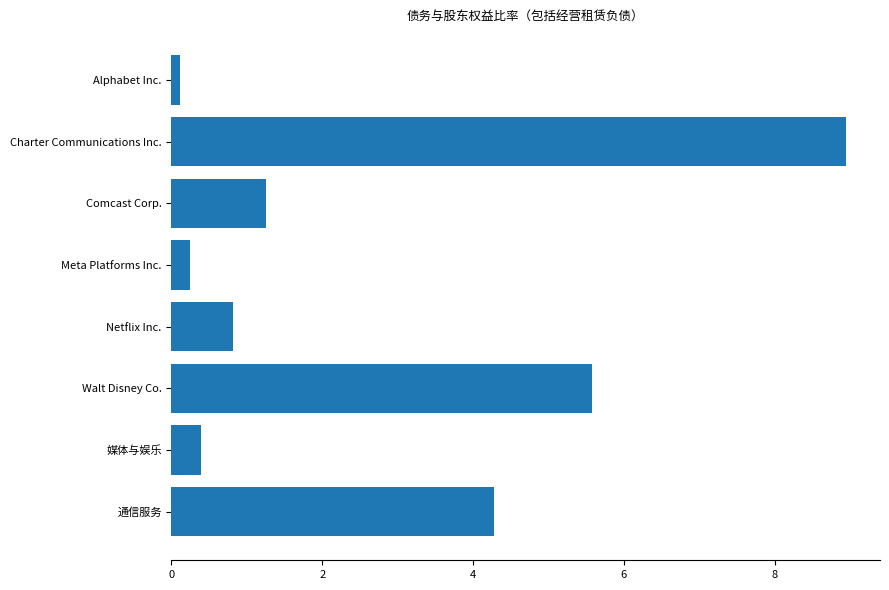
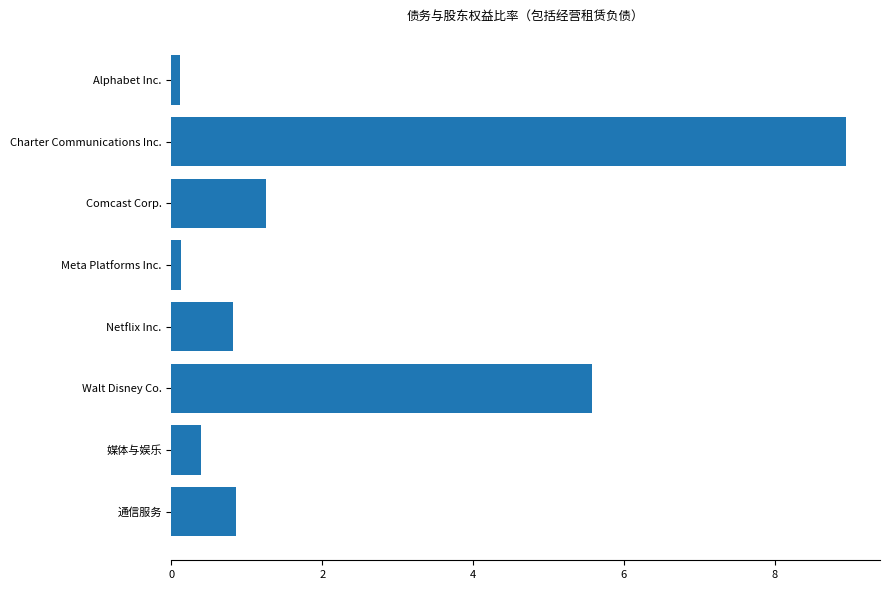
Meta Platforms Inc.: 0.3 -> 0.1
通信服务: 4.3 -> 0.9
